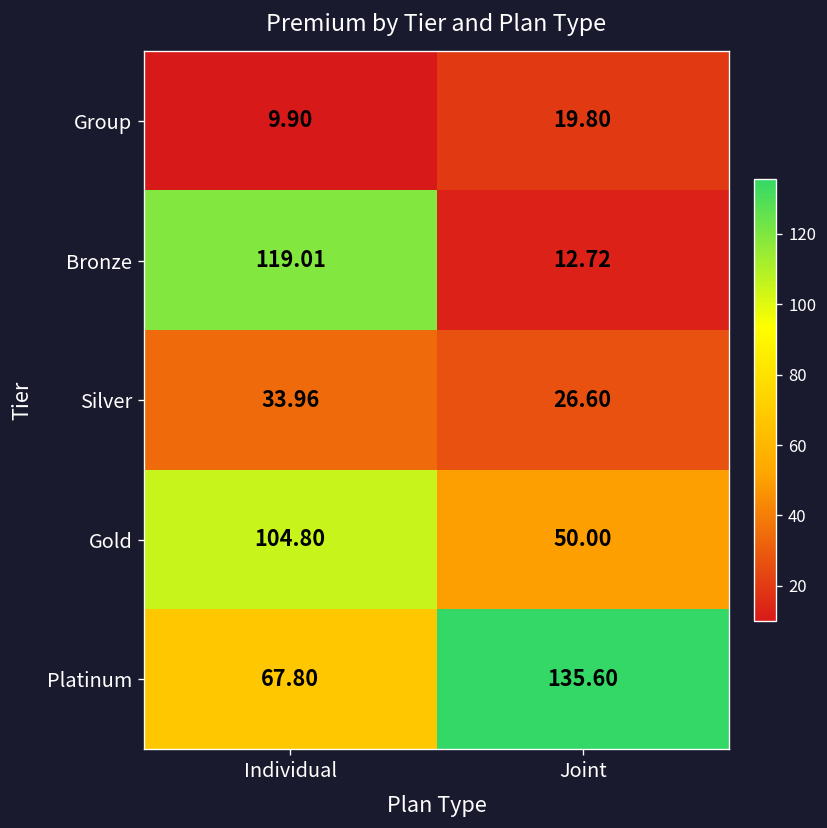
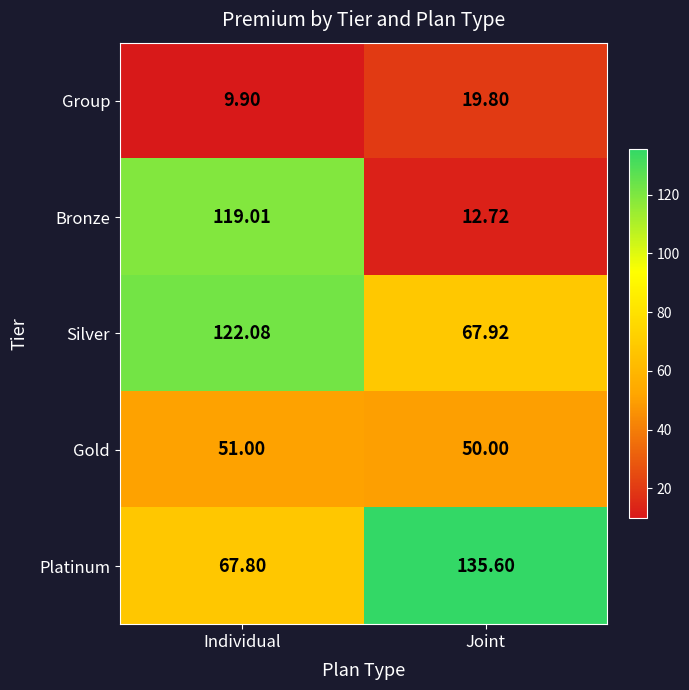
Silver, Individual: 33.96 -> 122.08
Silver, Joint: 26.60 -> 67.92
Gold, Individual: 104.80 -> 51.00
